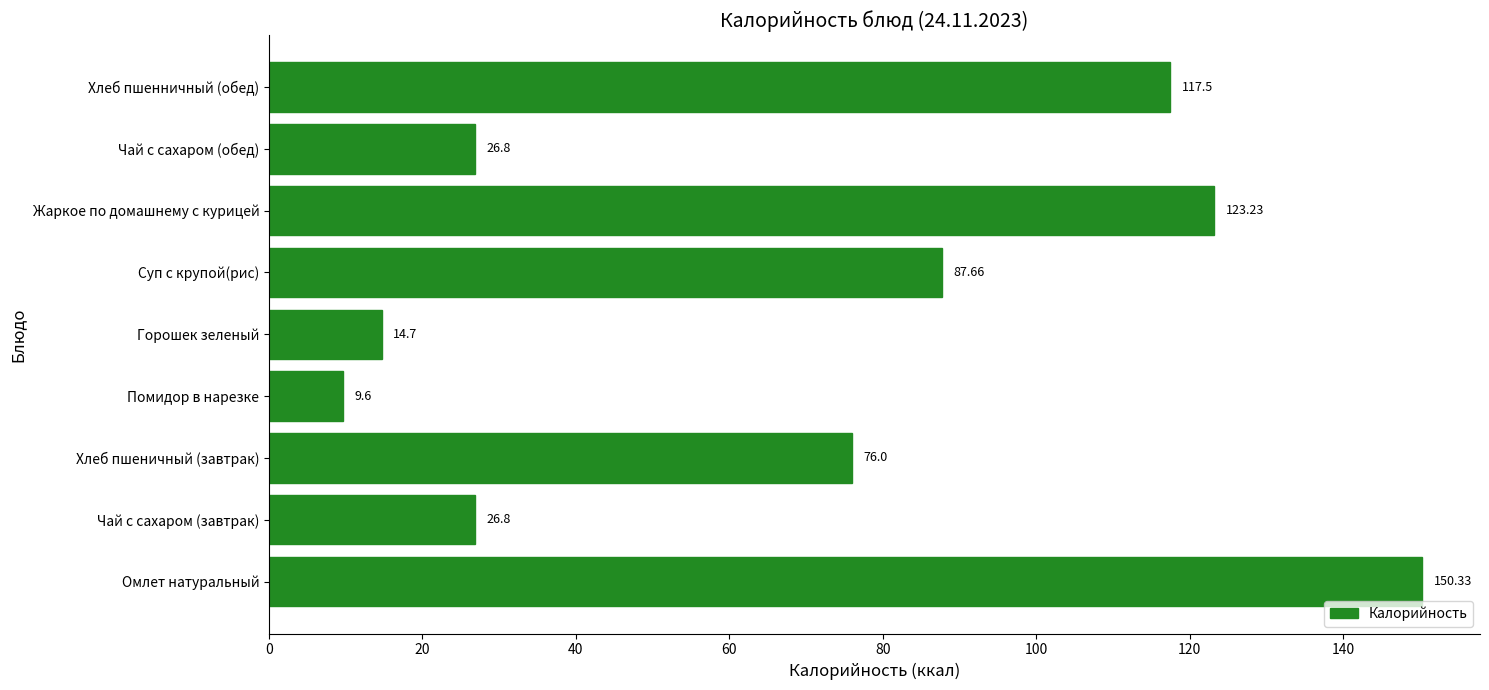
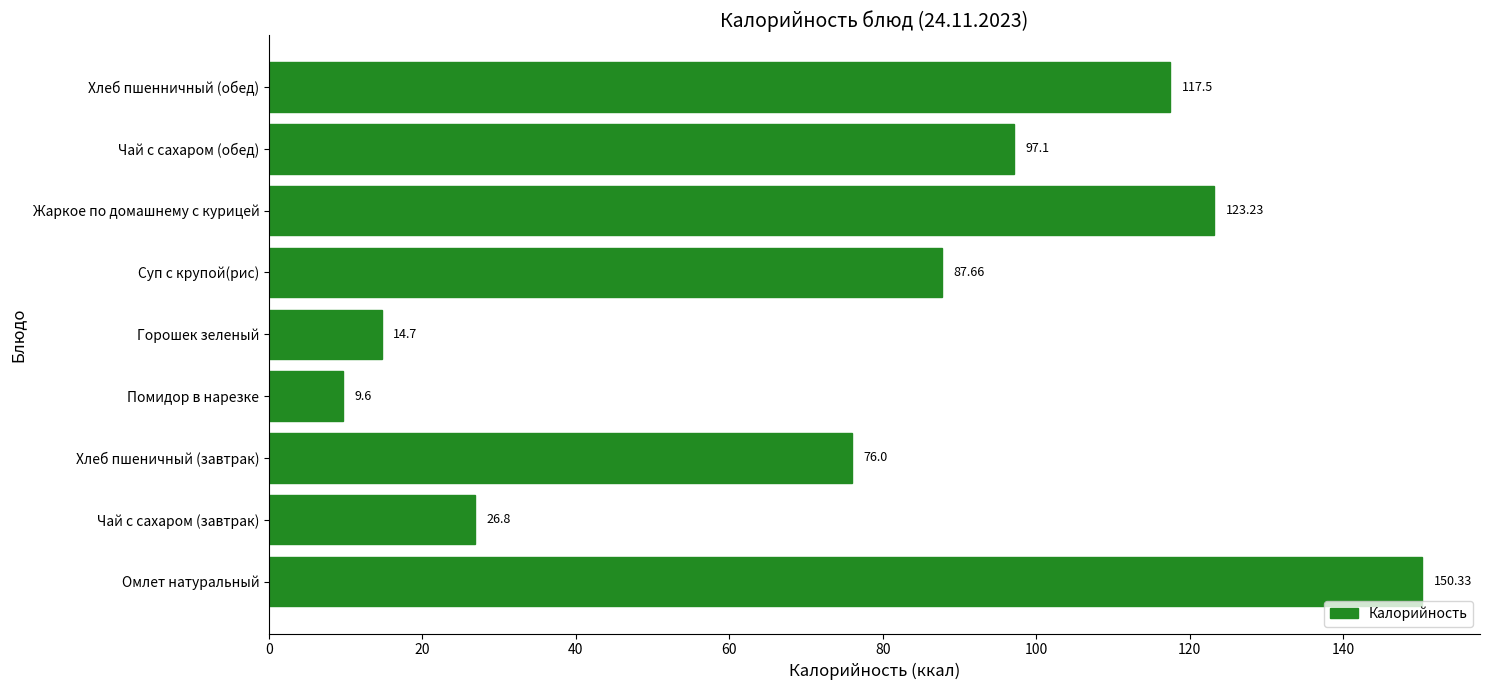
Чай с сахаром (обед): 26.8 -> 97.1
